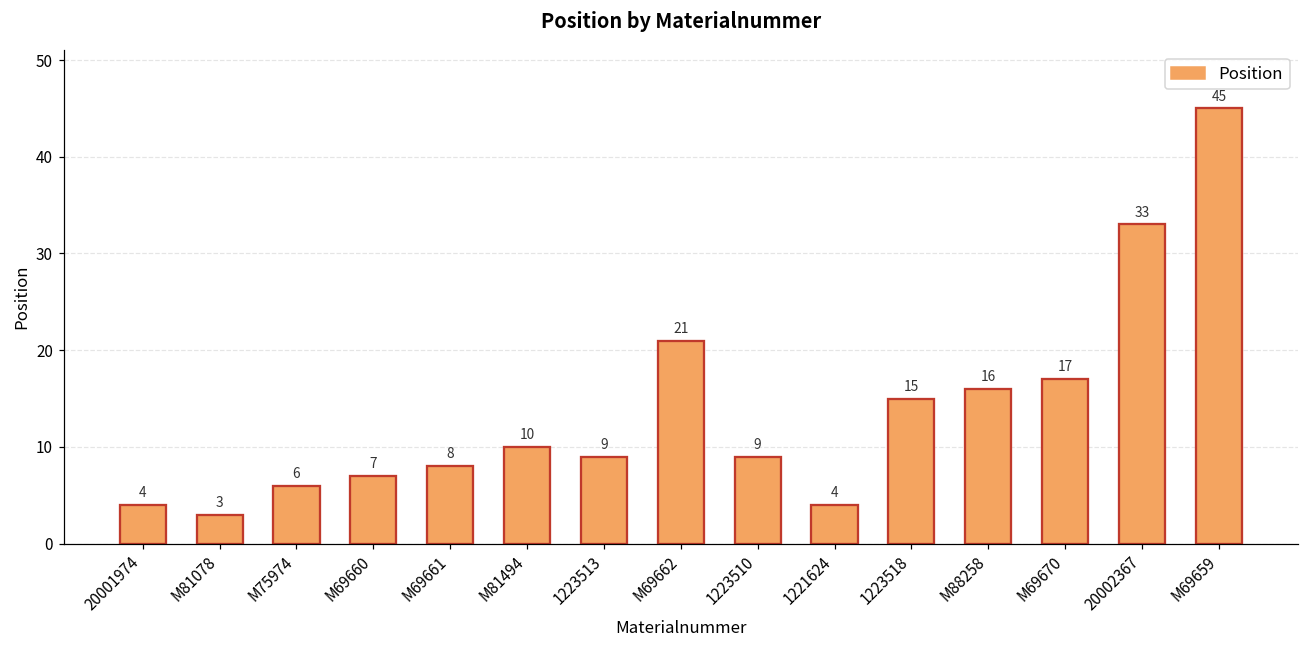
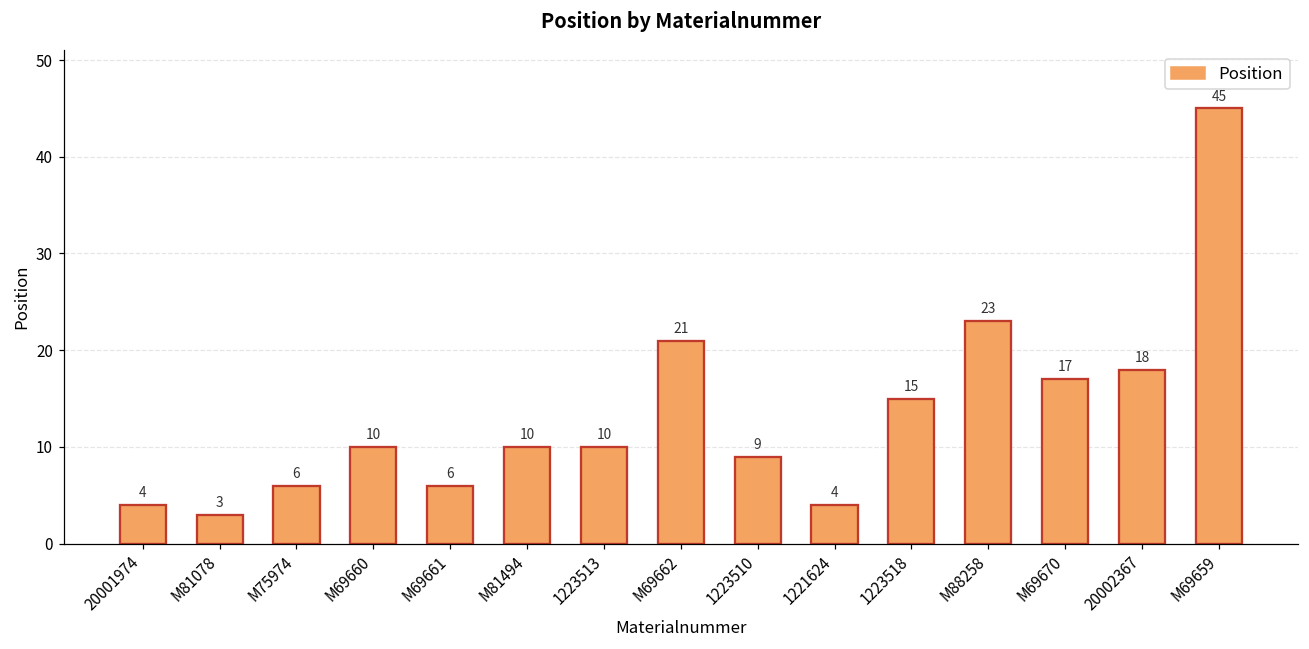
M69660: 7 -> 10
M69661: 8 -> 6
1223513: 9 -> 10
M88258: 16 -> 23
20002367: 33 -> 18
